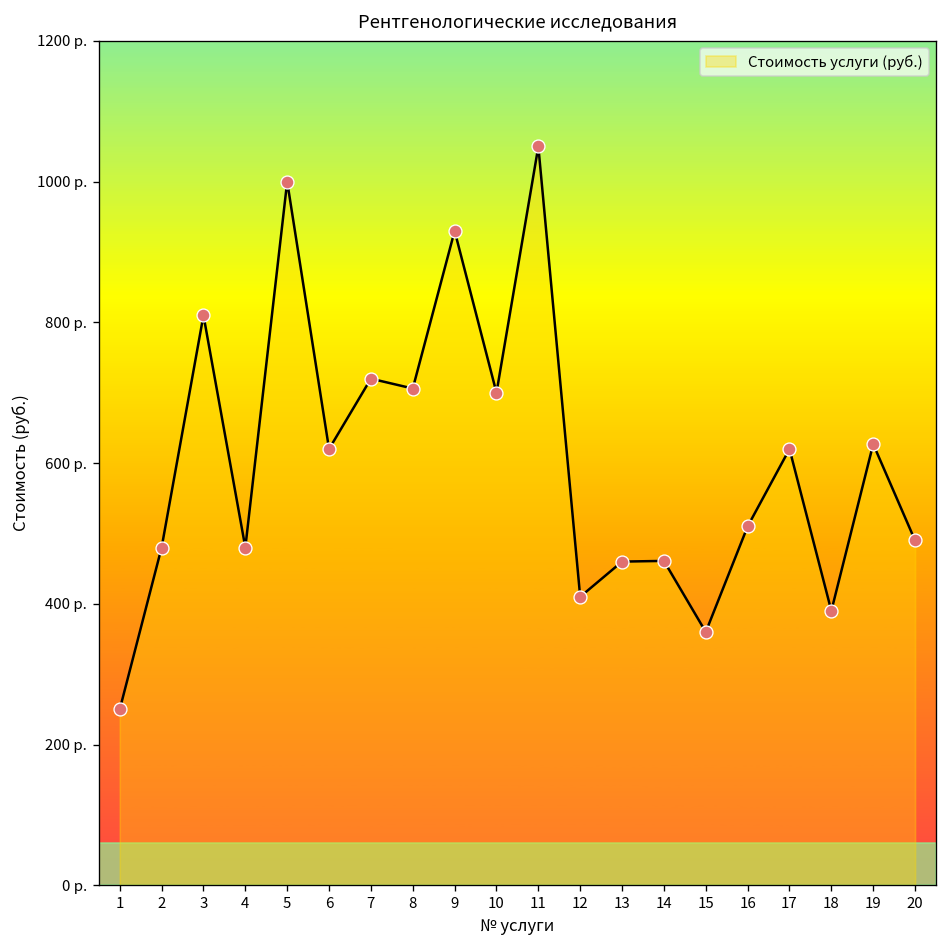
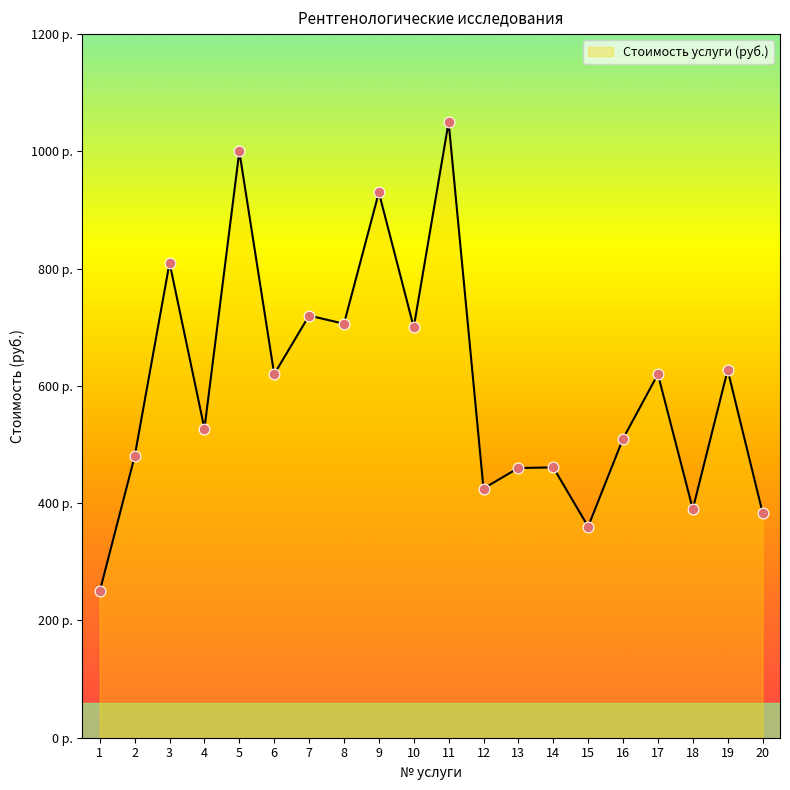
4: 480 р. -> 530 р.
12: 410 р. -> 430 р.
20: 490 р. -> 380 р.
